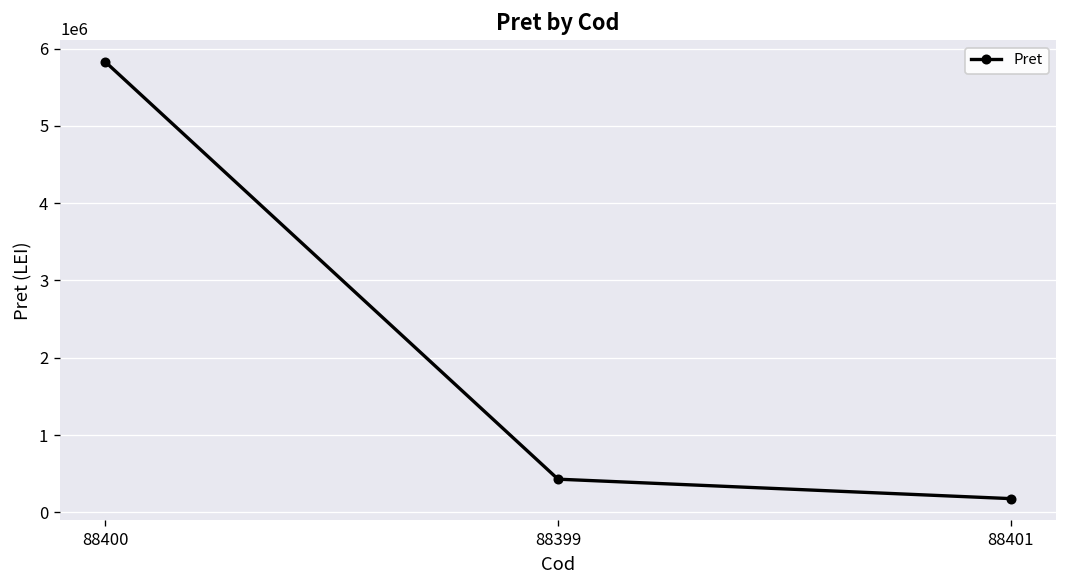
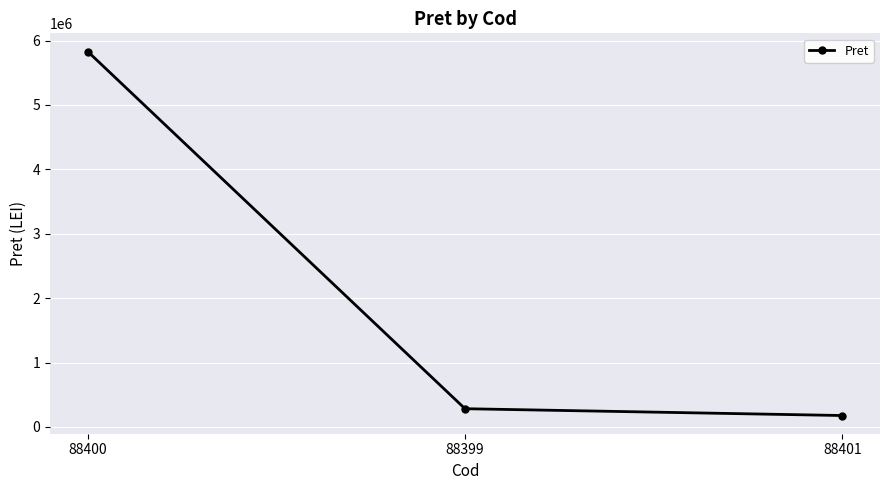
88399: 400000 -> 300000
